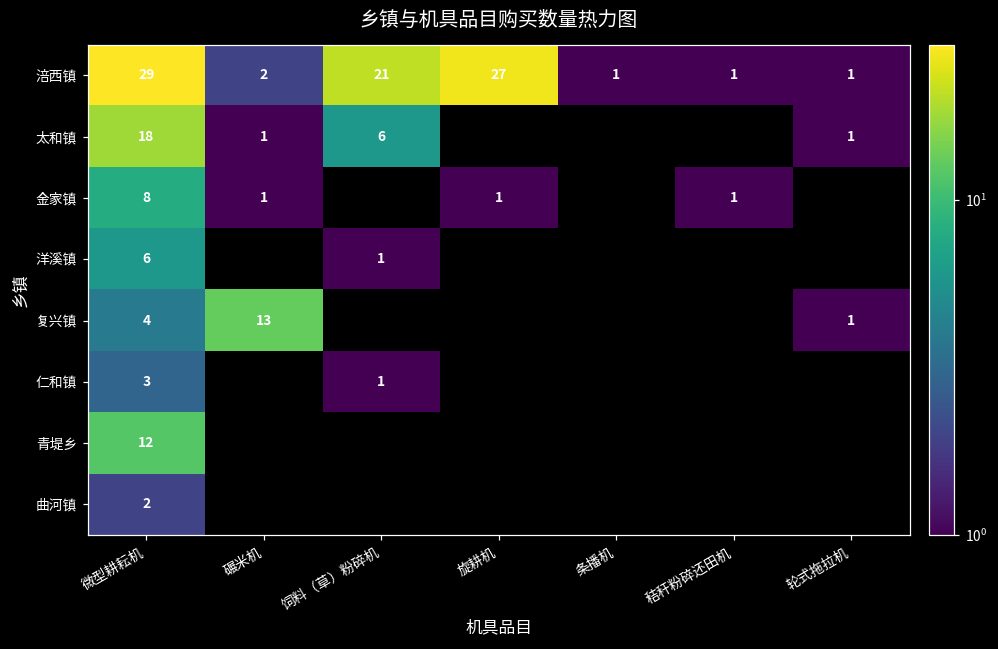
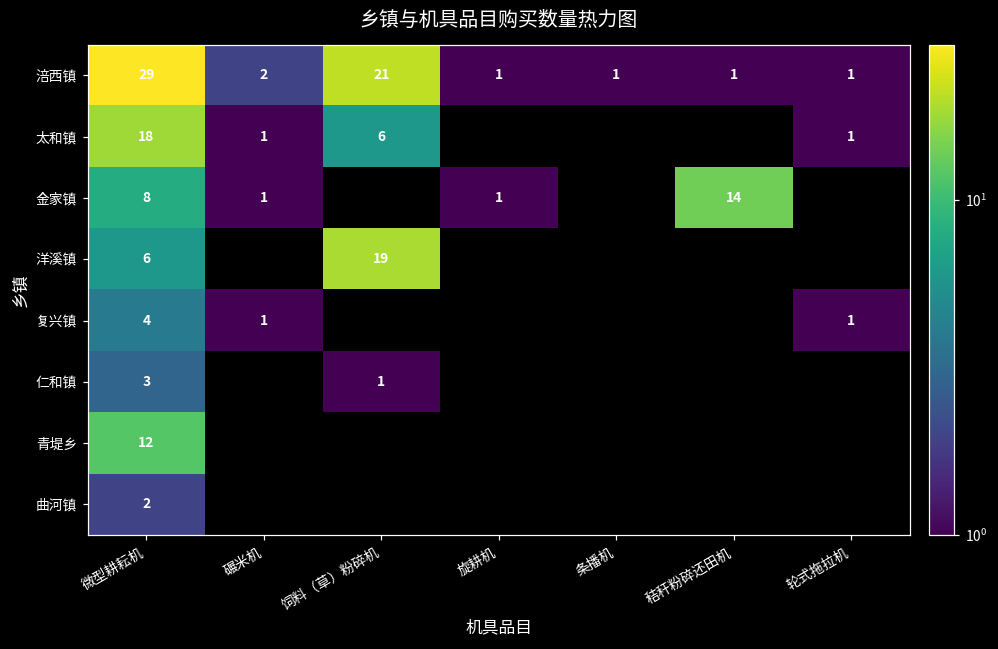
涪西镇, 旋耕机: 27 -> 1
金家镇, 秸秆粉碎还田机: 1 -> 14
洋溪镇, 饲料（草）粉碎机: 1 -> 19
复兴镇, 碾米机: 13 -> 1
